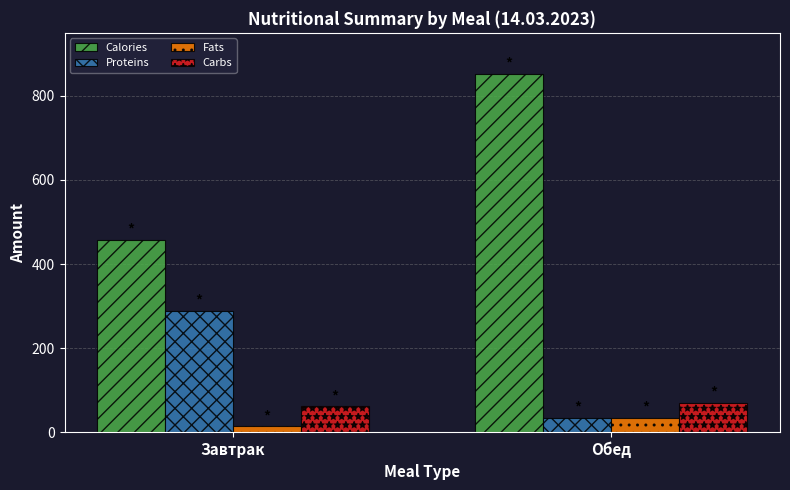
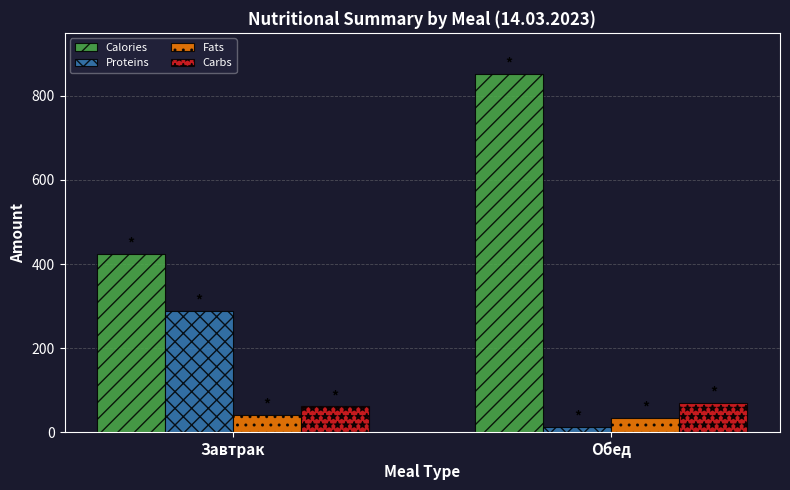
Calories, Завтрак: 460 -> 420
Fats, Завтрак: 10 -> 40
Proteins, Обед: 30 -> 10
